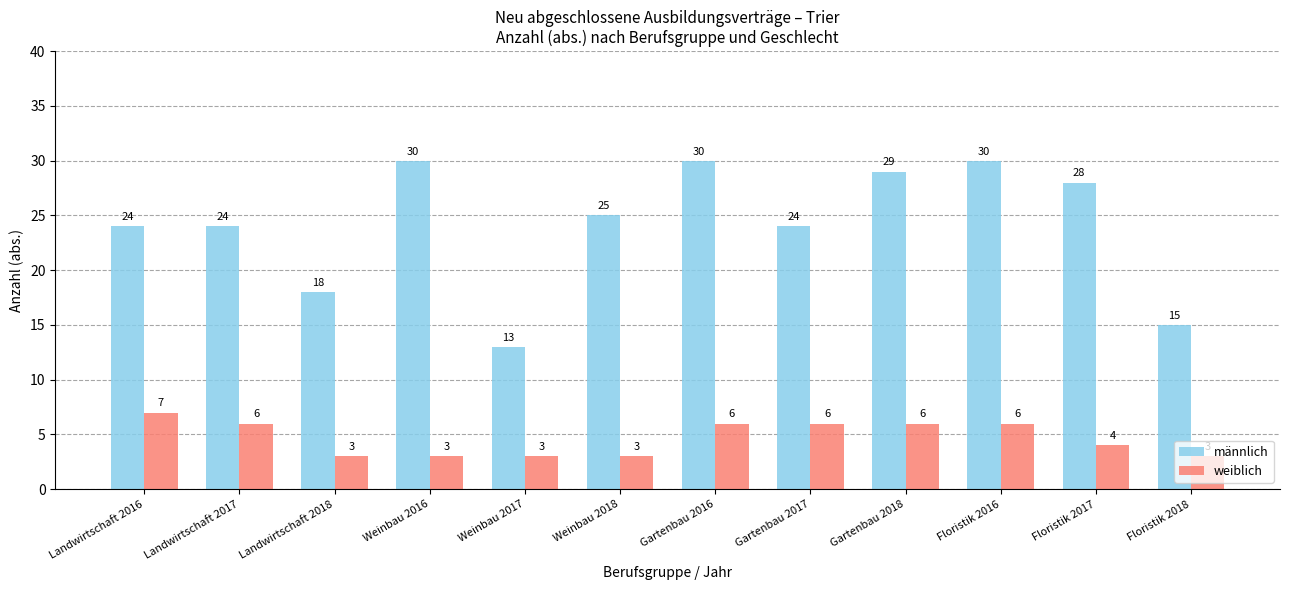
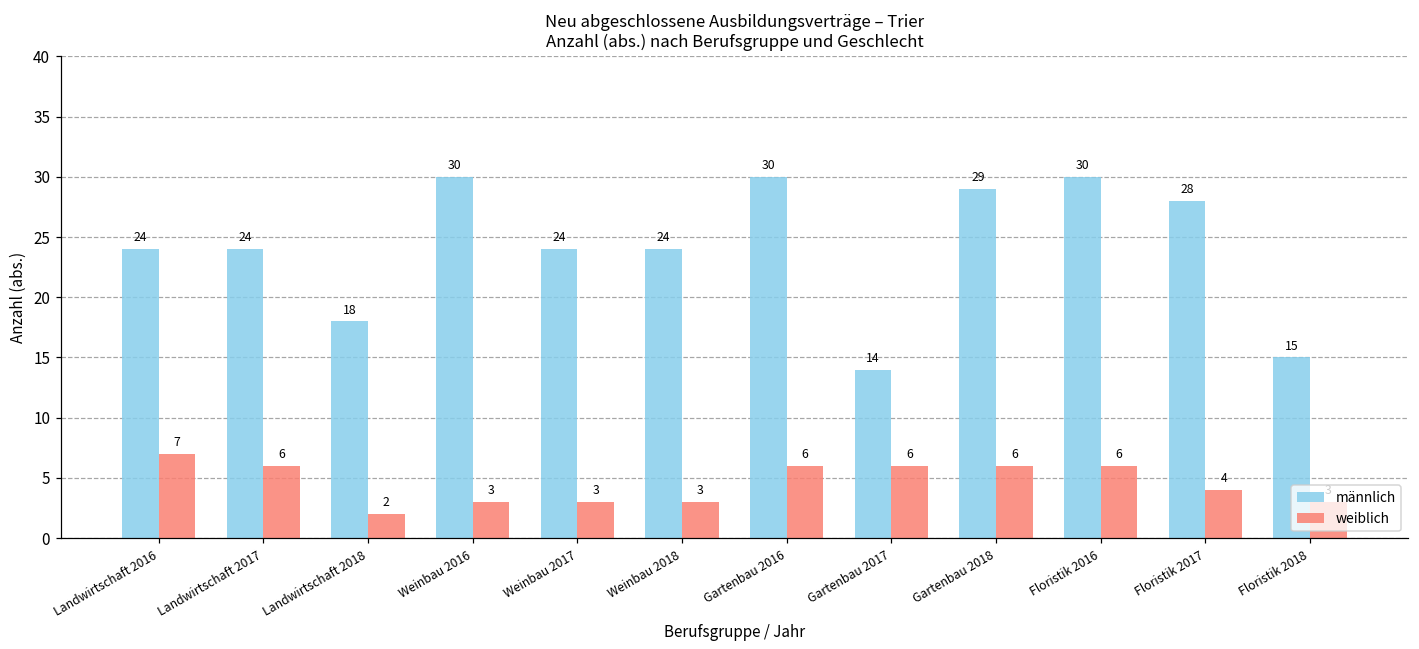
weiblich, Landwirtschaft 2018: 3 -> 2
männlich, Weinbau 2017: 13 -> 24
männlich, Weinbau 2018: 25 -> 24
männlich, Gartenbau 2017: 24 -> 14
